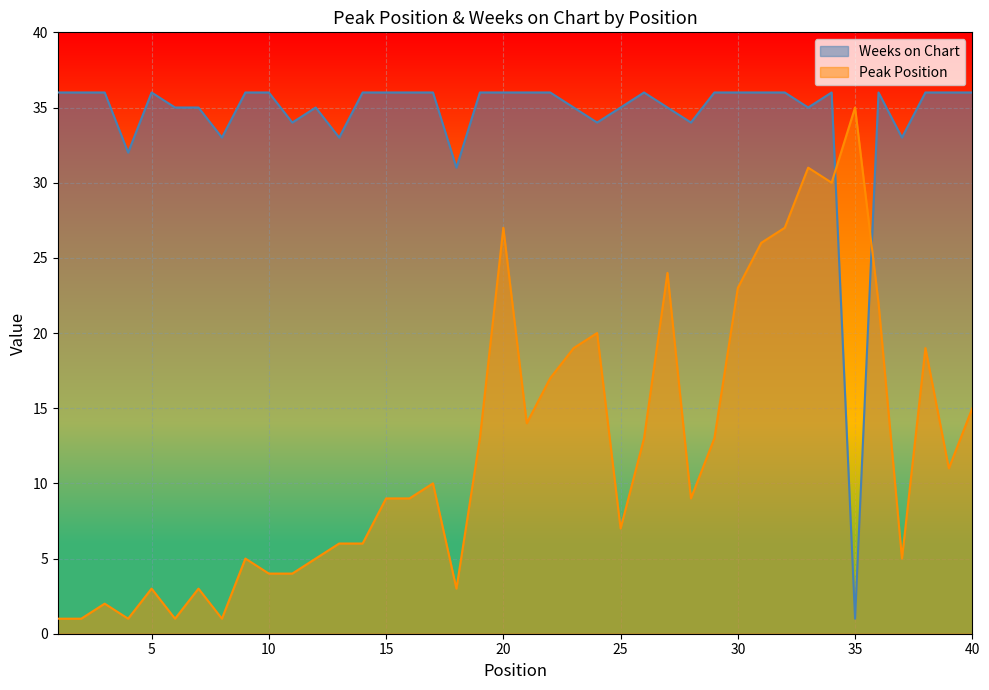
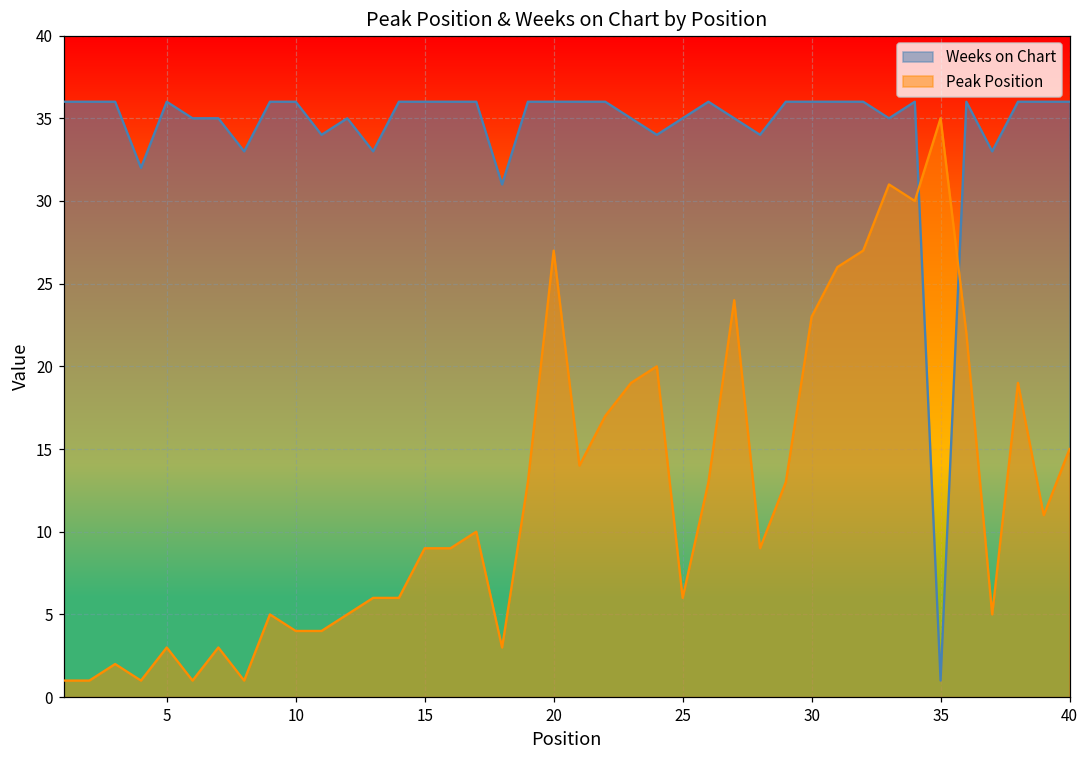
Peak Position, 25: 7 -> 6
